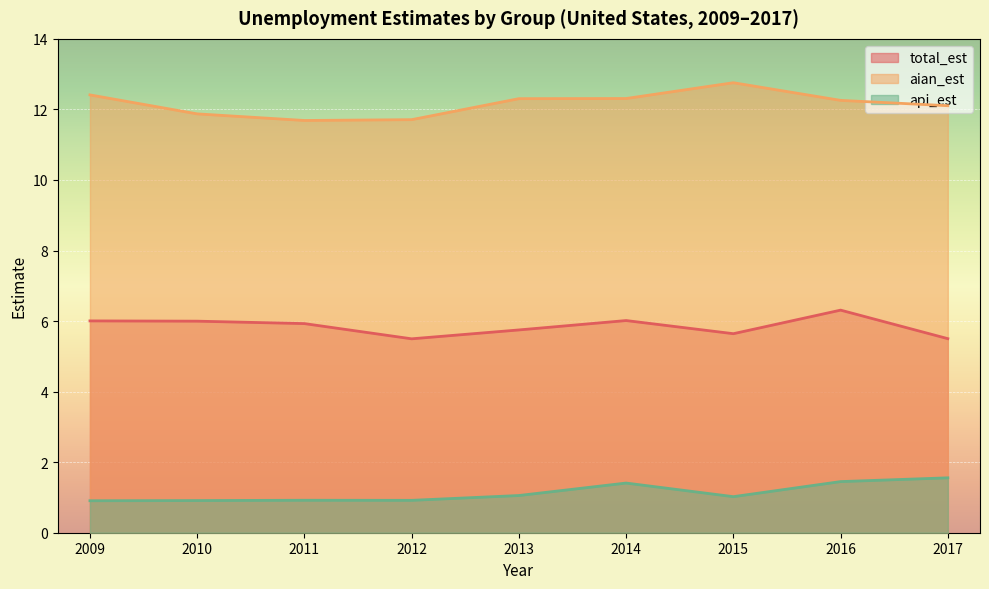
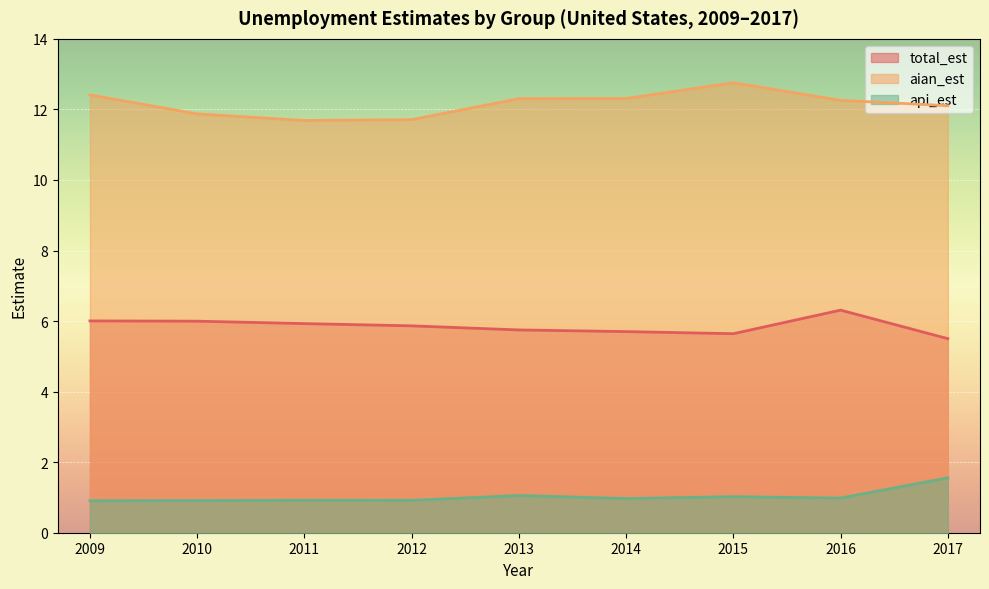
total_est, 2012: 5.5 -> 5.9
total_est, 2014: 6.0 -> 5.7
api_est, 2014: 1.4 -> 1.0
api_est, 2016: 1.4 -> 1.0
